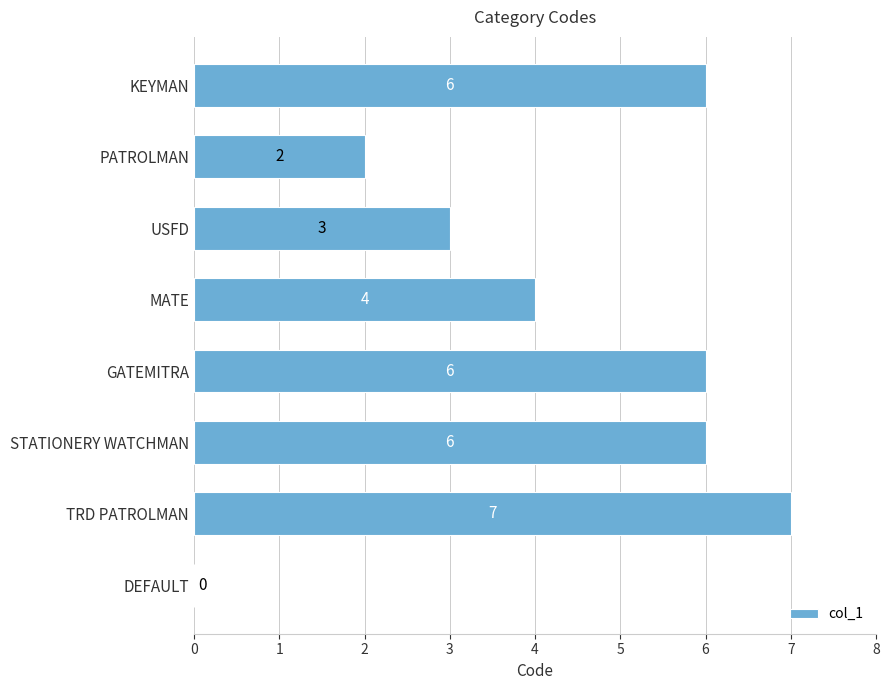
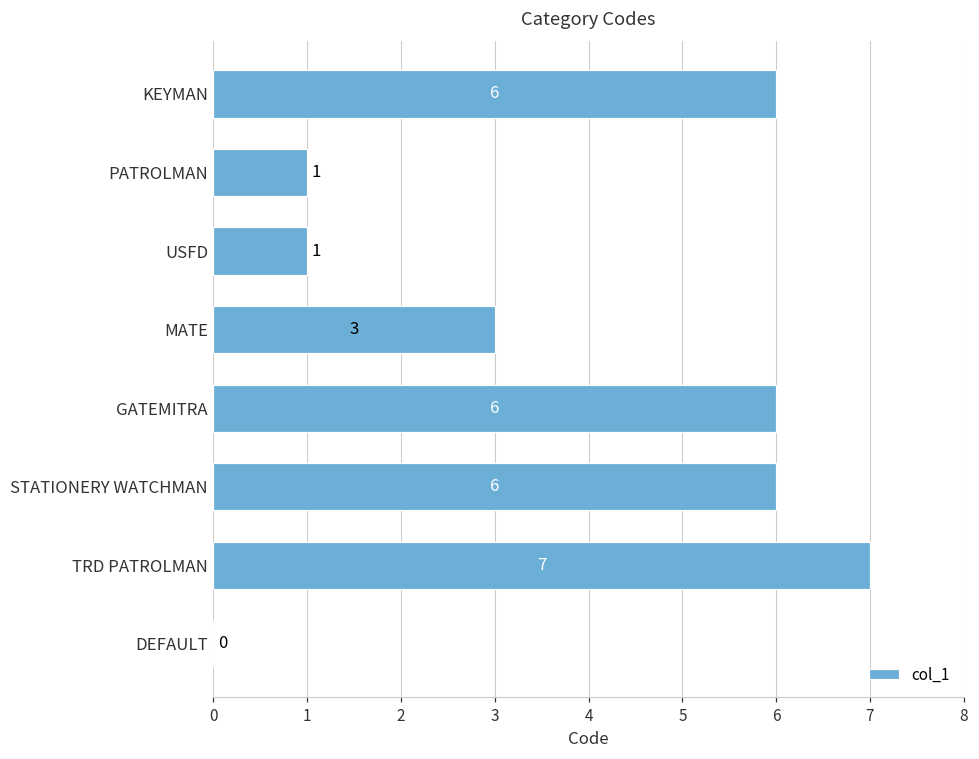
PATROLMAN: 2 -> 1
USFD: 3 -> 1
MATE: 4 -> 3
